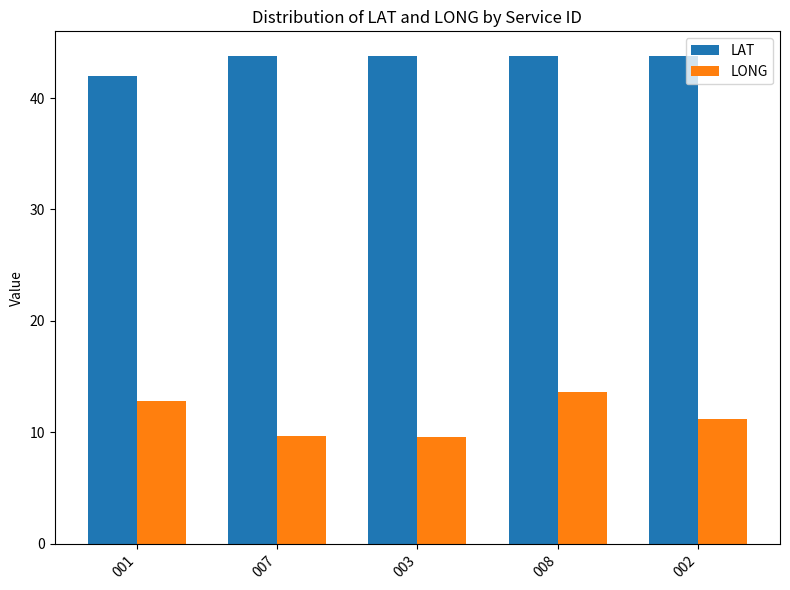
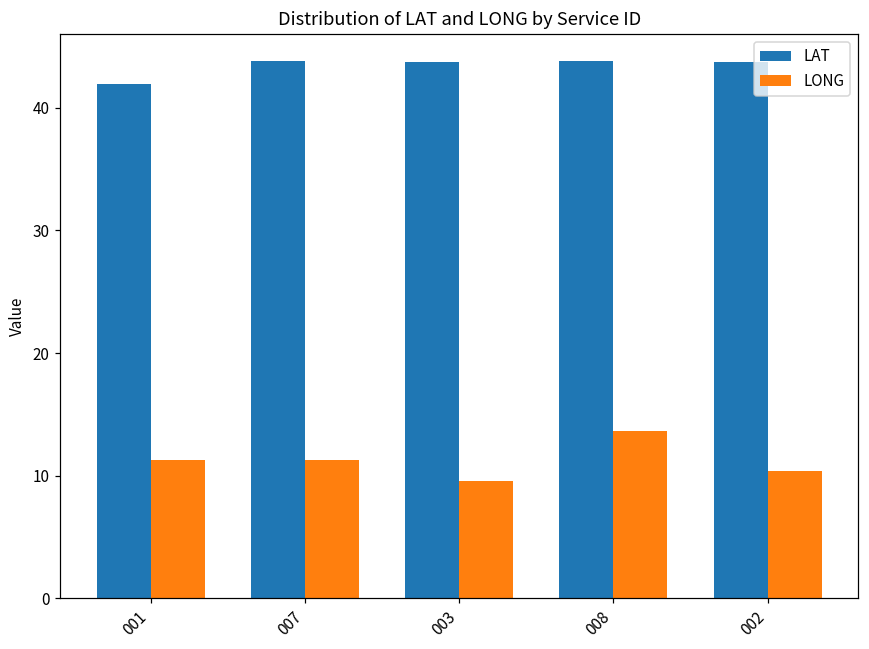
LONG, 001: 12.9 -> 11.3
LONG, 007: 9.7 -> 11.3
LONG, 002: 11.2 -> 10.4
